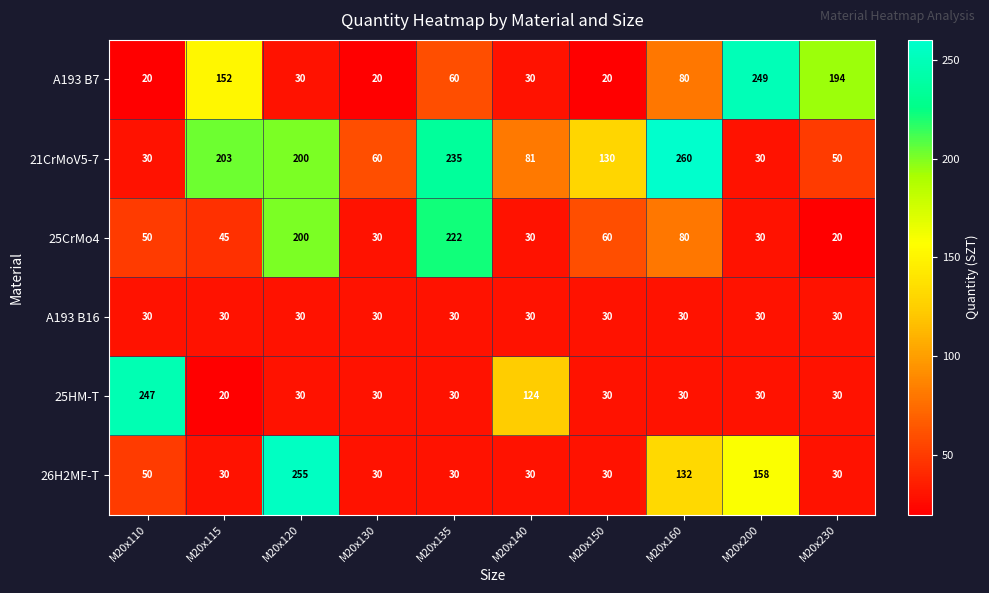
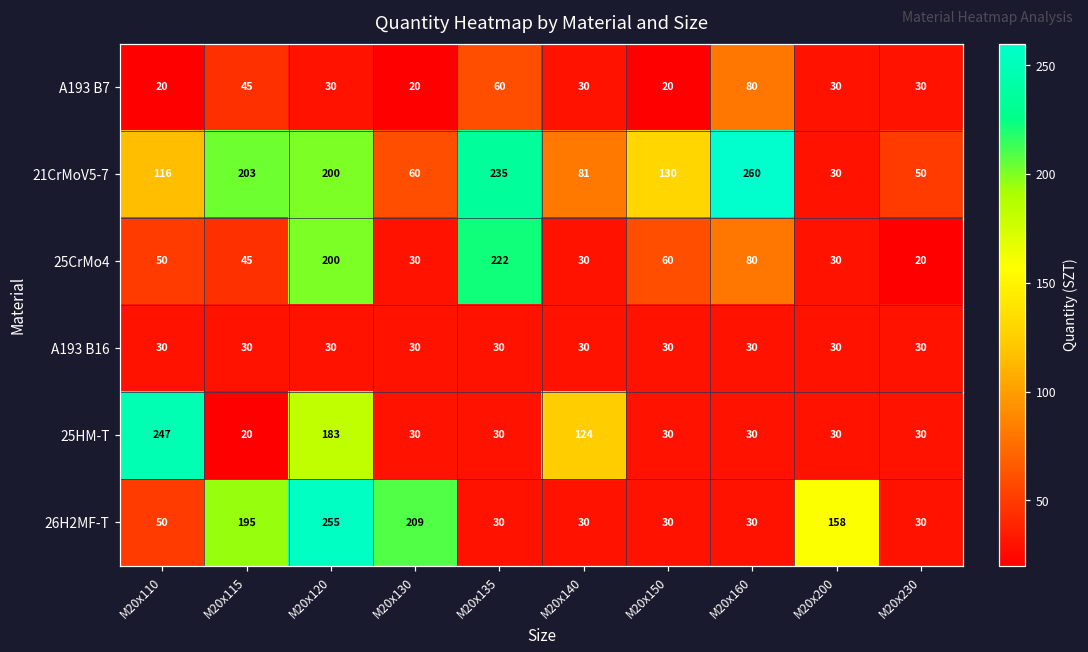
A193 B7, M20x115: 152 -> 45
A193 B7, M20x200: 249 -> 30
A193 B7, M20x230: 194 -> 30
21CrMoV5-7, M20x110: 30 -> 116
25HM-T, M20x120: 30 -> 183
26H2MF-T, M20x115: 30 -> 195
26H2MF-T, M20x130: 30 -> 209
26H2MF-T, M20x160: 132 -> 30
